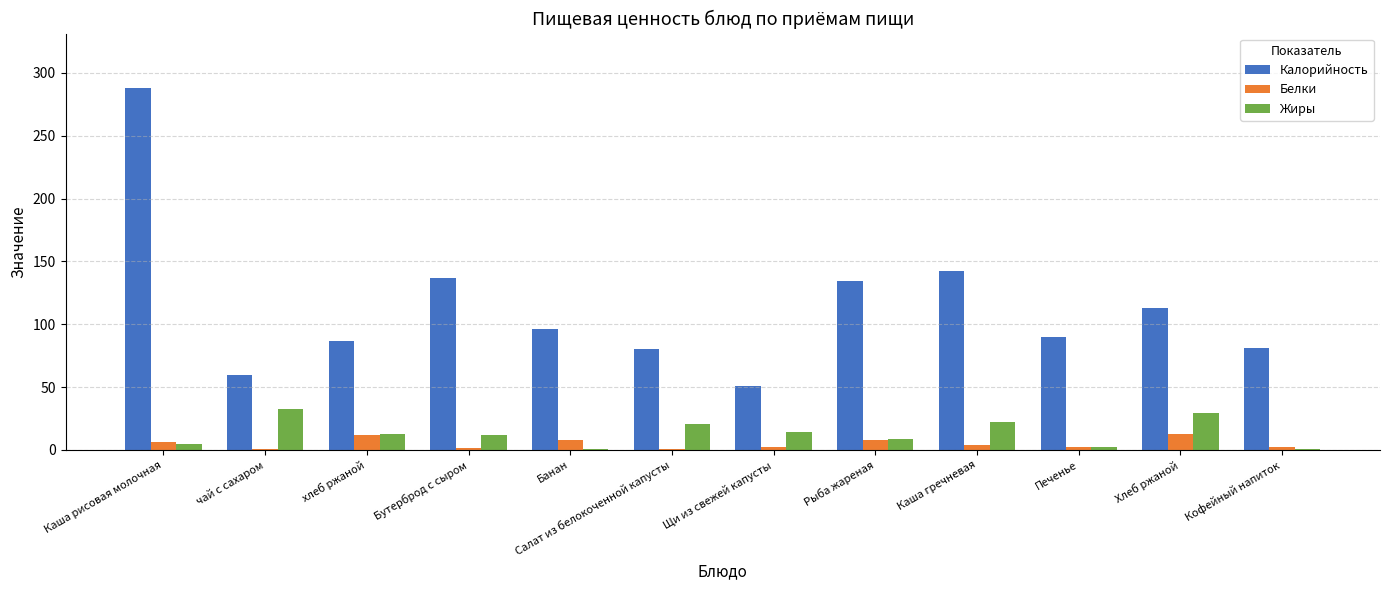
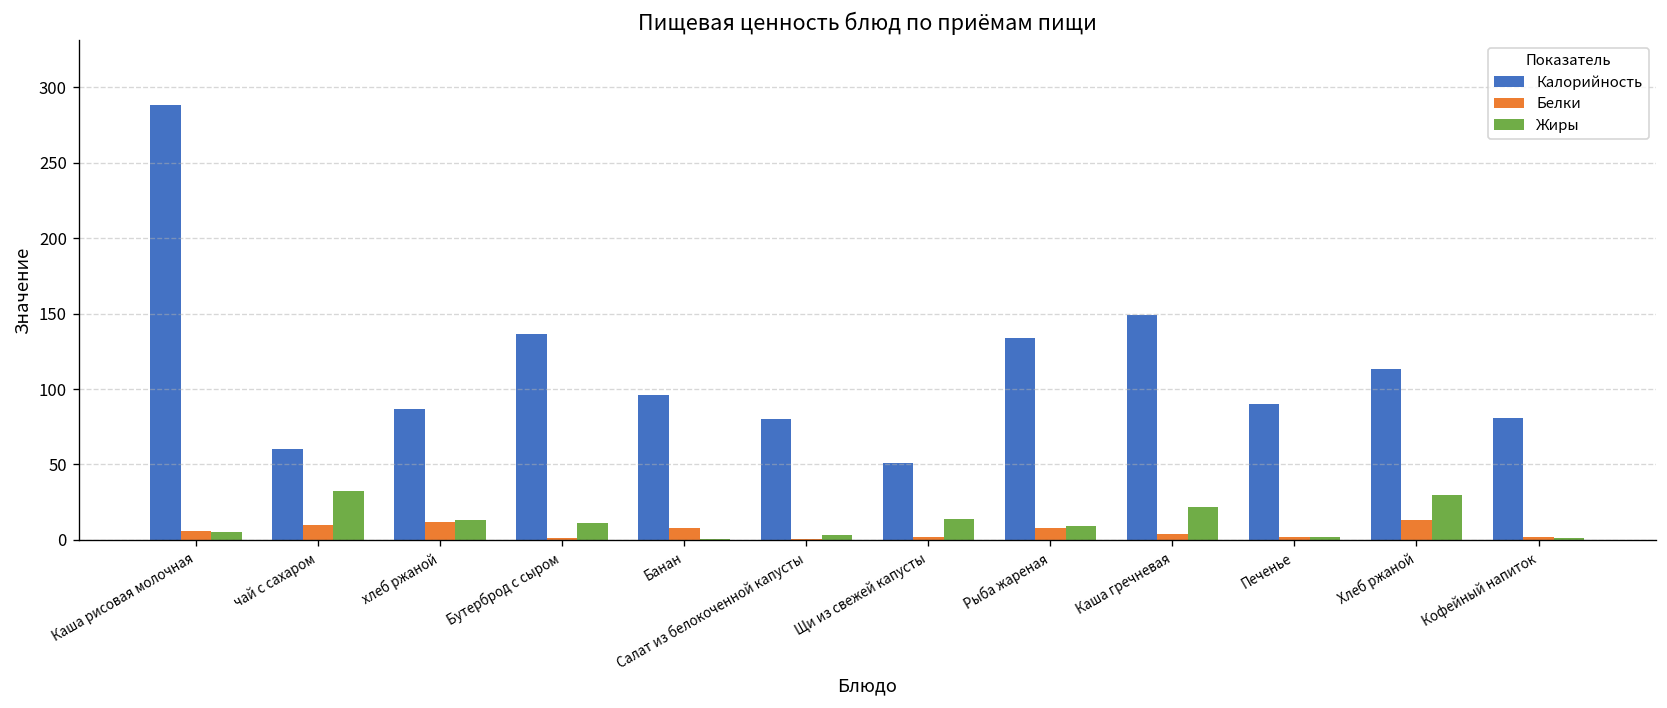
Белки, чай с сахаром: 1 -> 10
Жиры, Салат из белокоченной капусты: 21 -> 3
Калорийность, Каша гречневая: 142 -> 149
